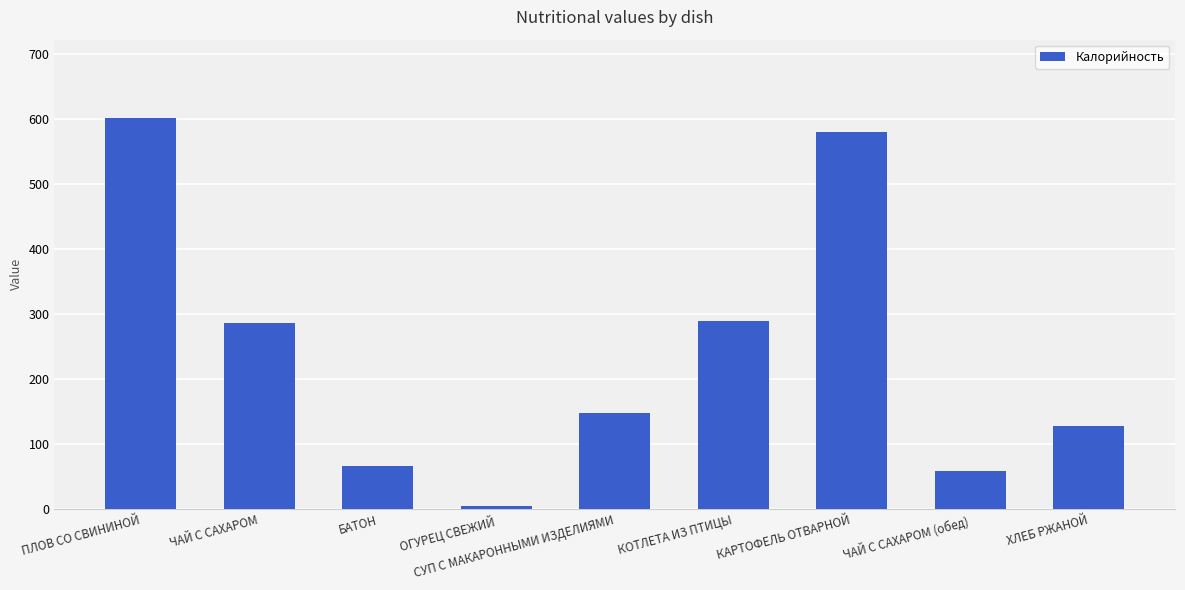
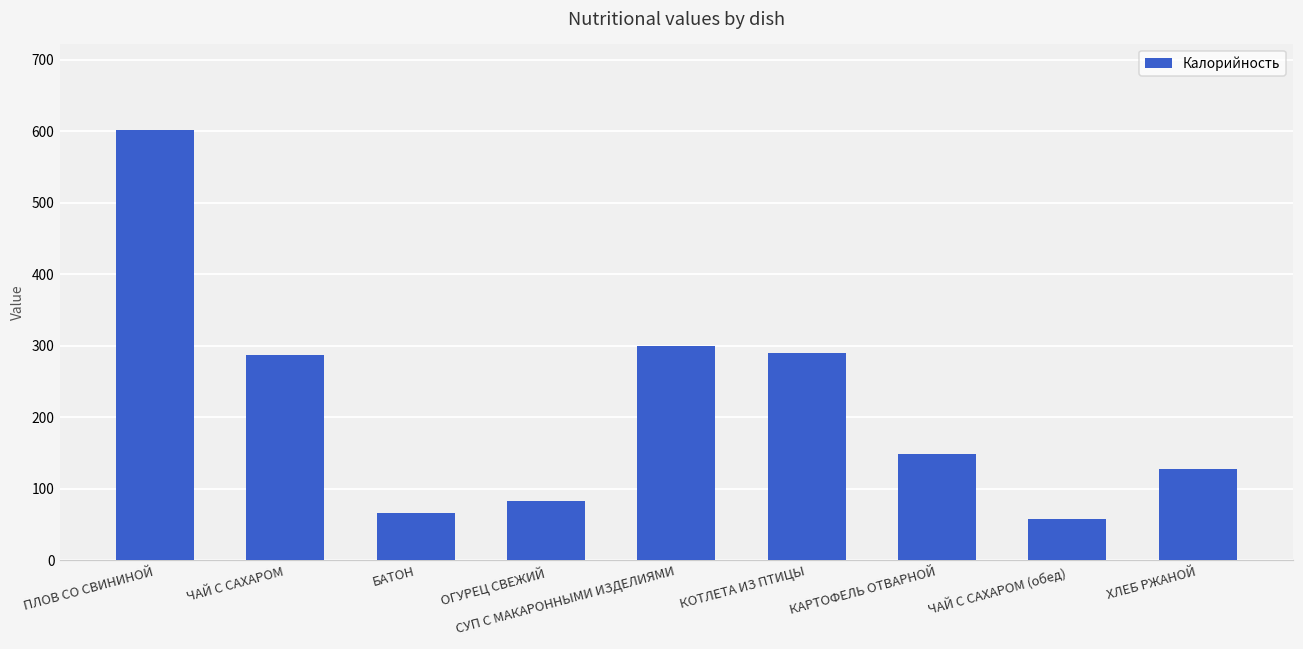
ОГУРЕЦ СВЕЖИЙ: 10 -> 80
СУП С МАКАРОННЫМИ ИЗДЕЛИЯМИ: 150 -> 300
КАРТОФЕЛЬ ОТВАРНОЙ: 580 -> 150
